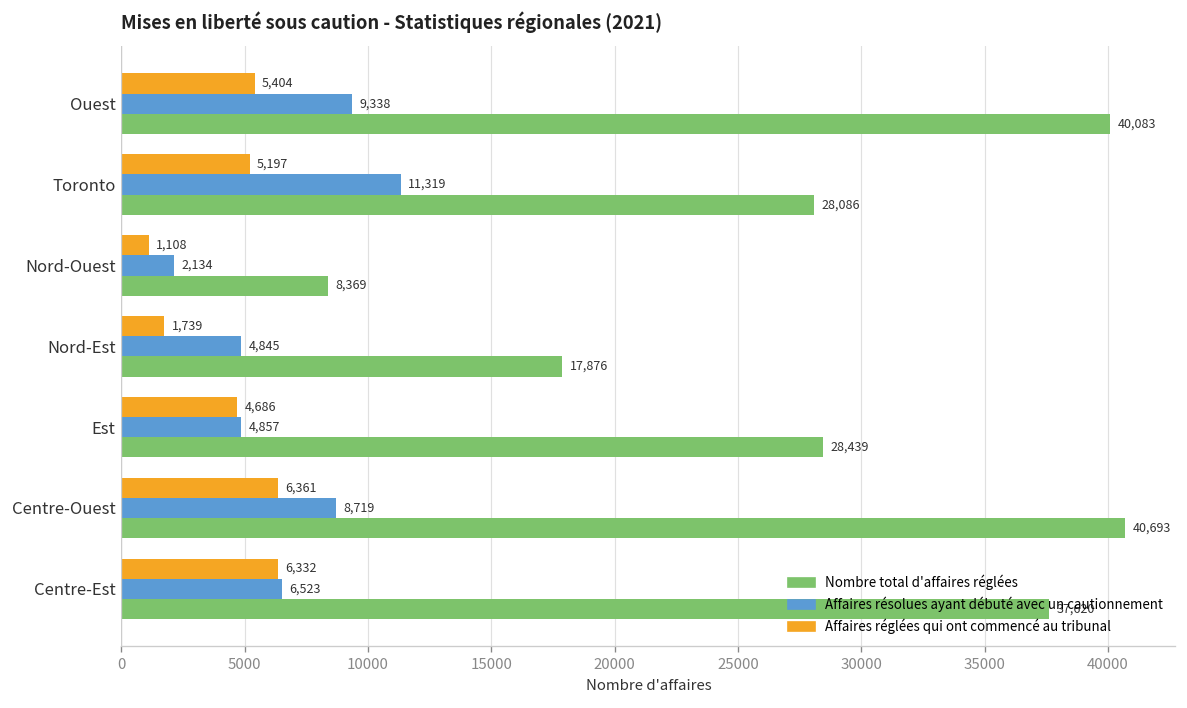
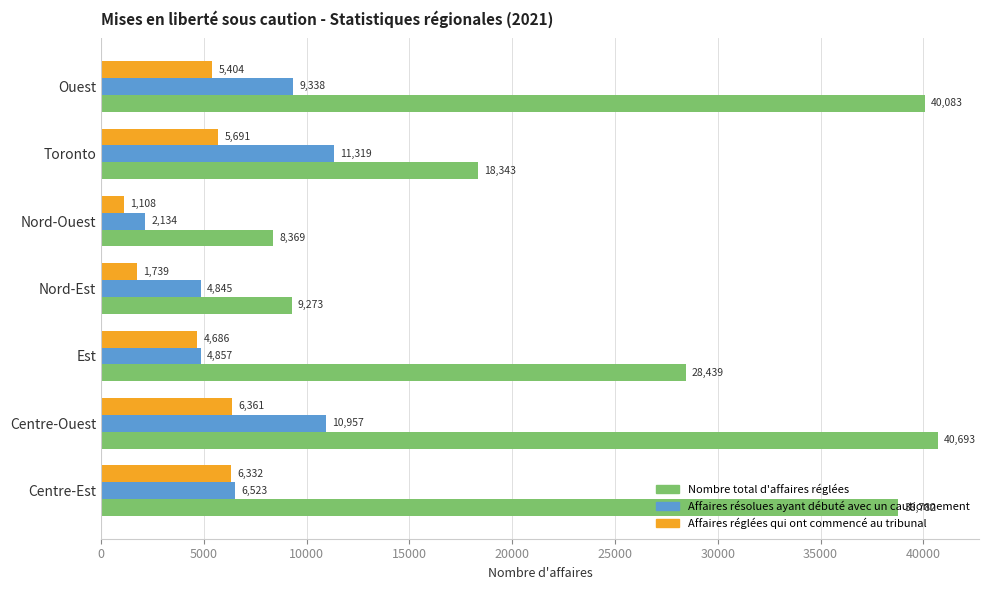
Affaires réglées qui ont commencé au tribunal, Toronto: 5,197 -> 5,691
Nombre total d'affaires réglées, Toronto: 28,086 -> 18,343
Nombre total d'affaires réglées, Nord-Est: 17,876 -> 9,273
Affaires résolues ayant débuté avec un cautionnement, Centre-Ouest: 8,719 -> 10,957
Nombre total d'affaires réglées, Centre-Est: 37,620 -> 38,782
